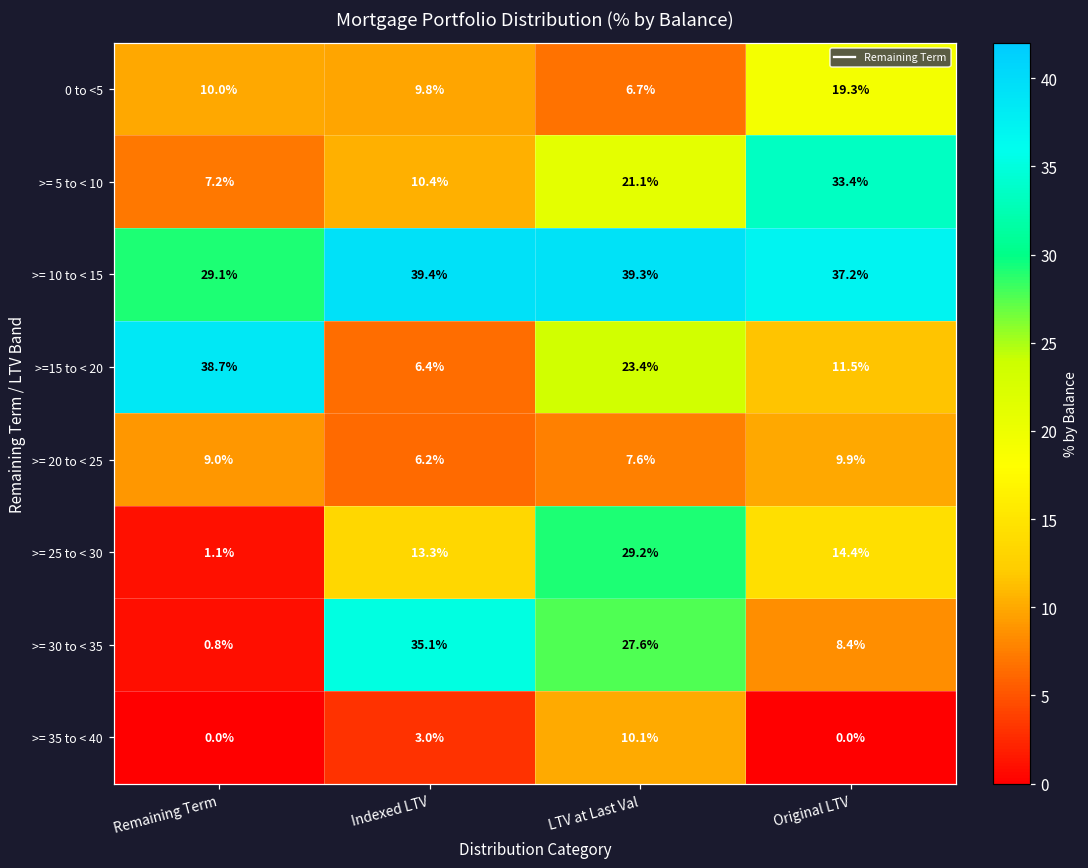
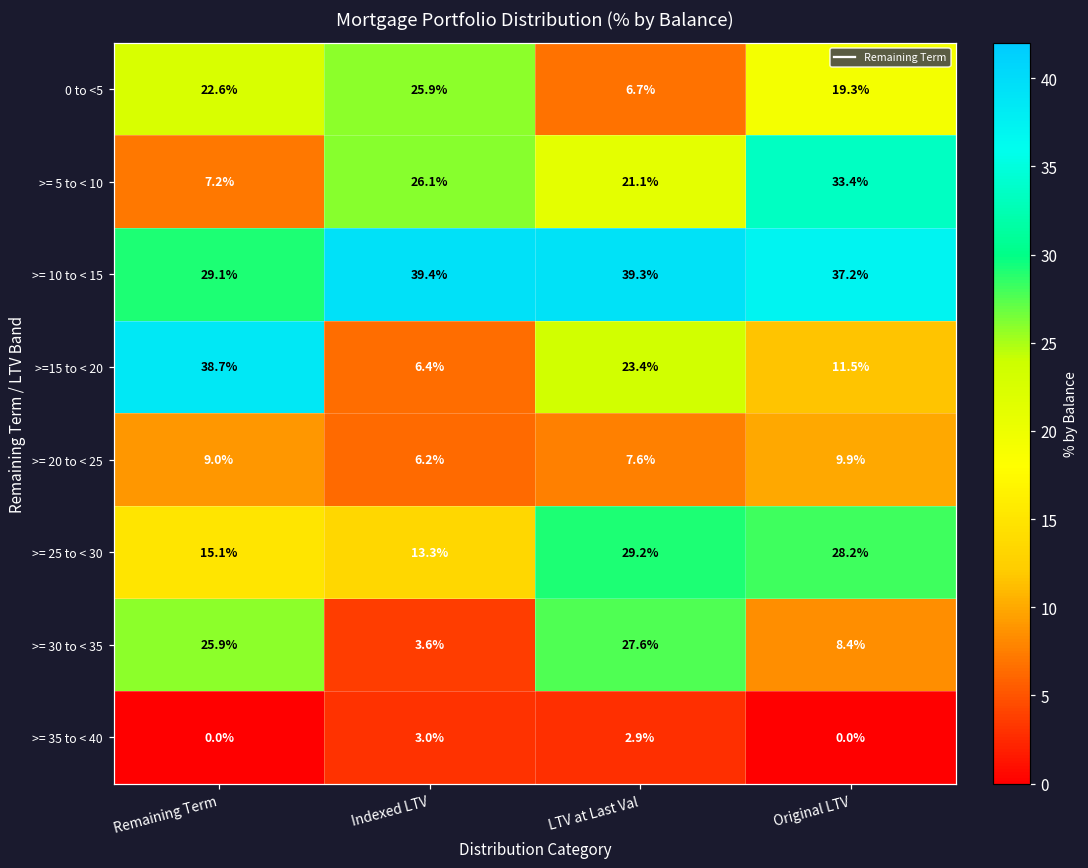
0 to <5, Remaining Term: 10.0% -> 22.6%
0 to <5, Indexed LTV: 9.8% -> 25.9%
>= 5 to < 10, Indexed LTV: 10.4% -> 26.1%
>= 25 to < 30, Remaining Term: 1.1% -> 15.1%
>= 25 to < 30, Original LTV: 14.4% -> 28.2%
>= 30 to < 35, Remaining Term: 0.8% -> 25.9%
>= 30 to < 35, Indexed LTV: 35.1% -> 3.6%
>= 35 to < 40, LTV at Last Val: 10.1% -> 2.9%
